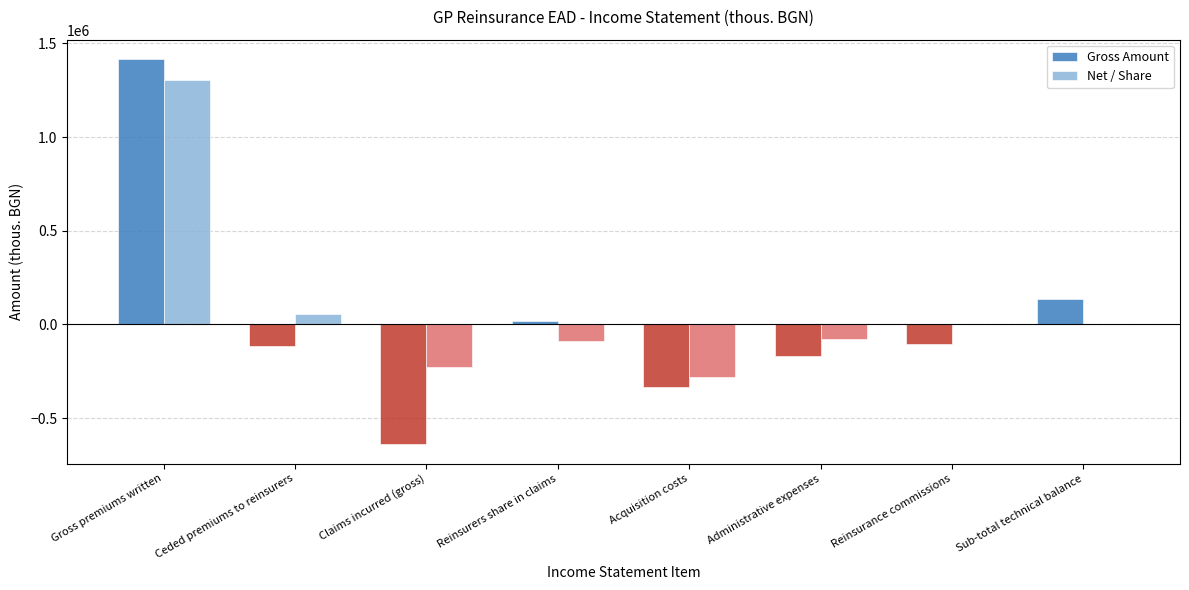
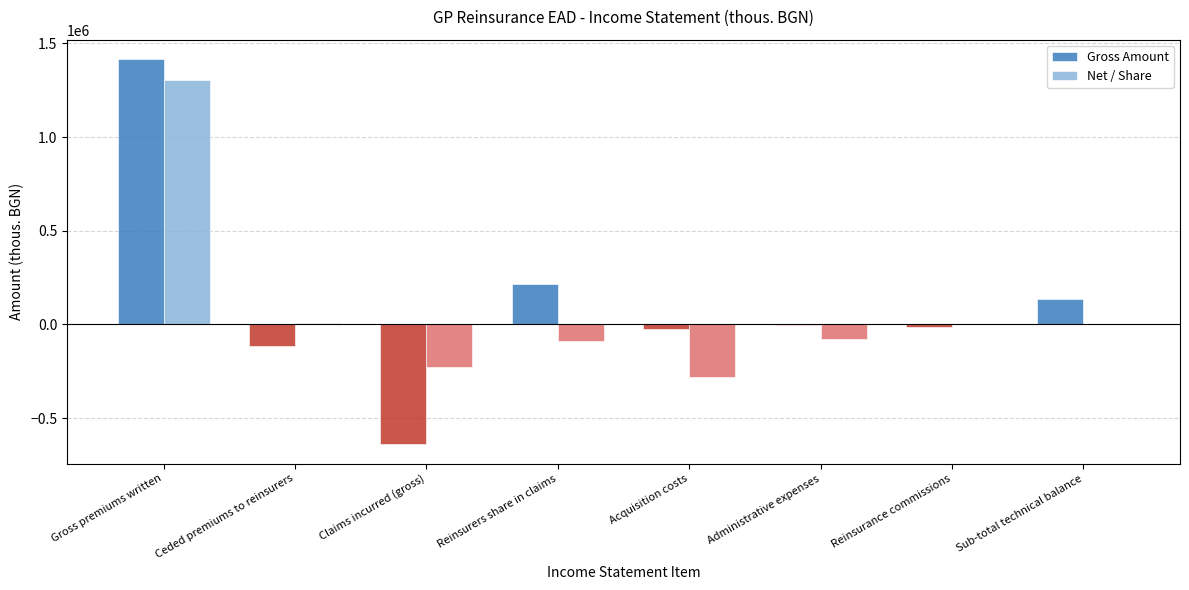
Net / Share, Ceded premiums to reinsurers: 60000 -> 10000
Gross Amount, Reinsurers share in claims: 20000 -> 220000
Gross Amount, Acquisition costs: -330000 -> -20000
Gross Amount, Administrative expenses: -170000 -> 0
Gross Amount, Reinsurance commissions: -100000 -> -10000
